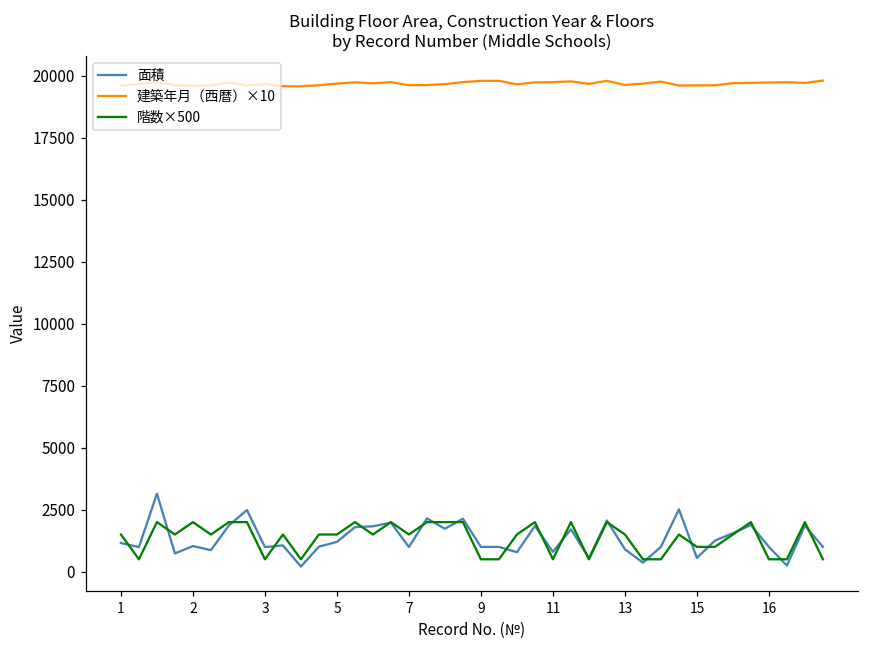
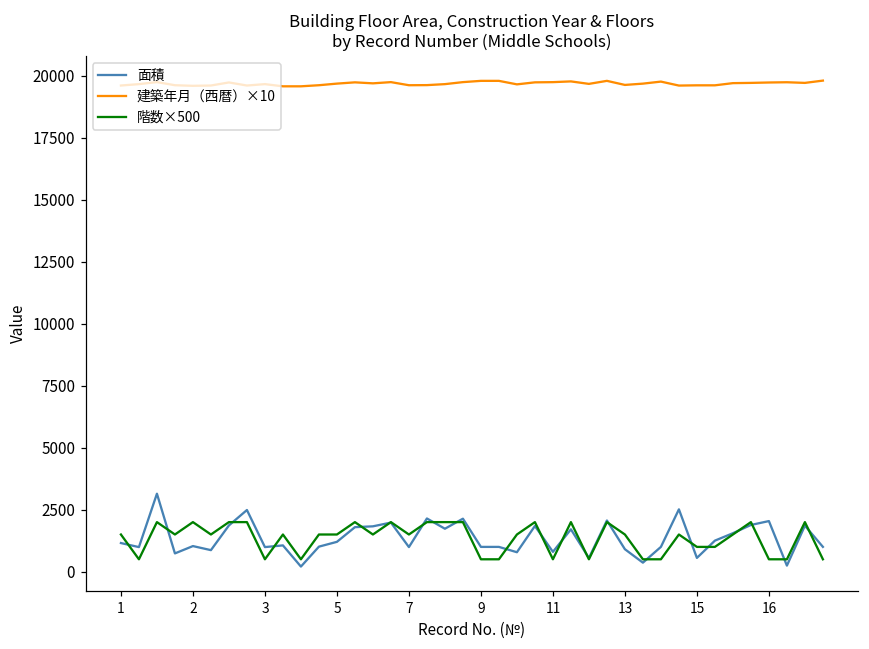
面積, 16: 1000 -> 2000
